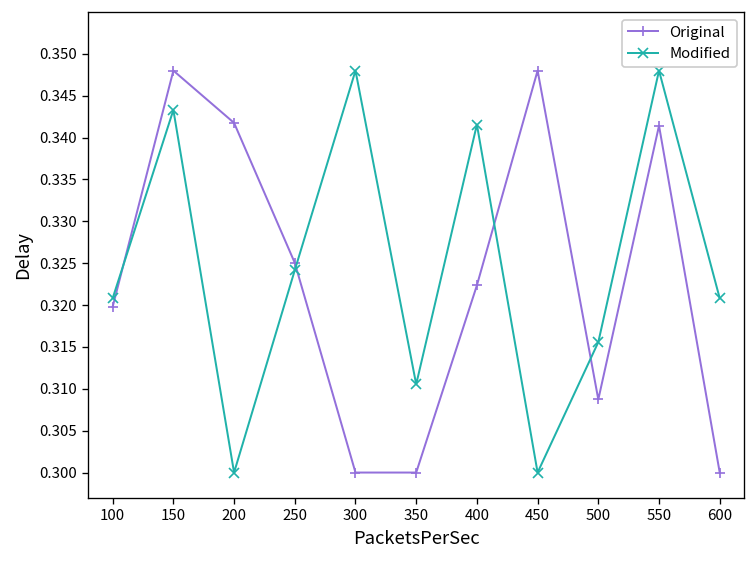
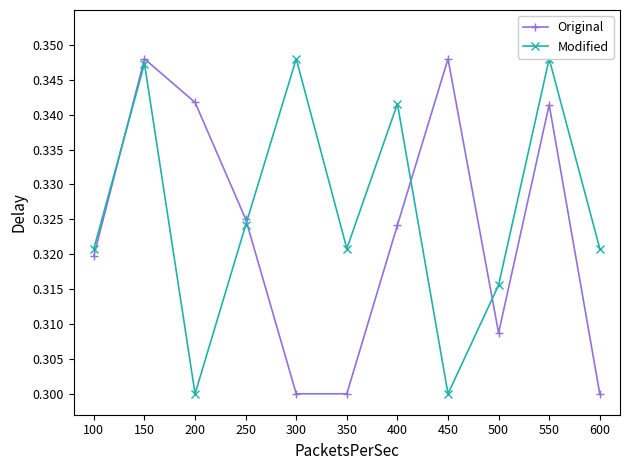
Modified, 150: 0.343 -> 0.347
Modified, 350: 0.311 -> 0.321
Original, 400: 0.322 -> 0.324
